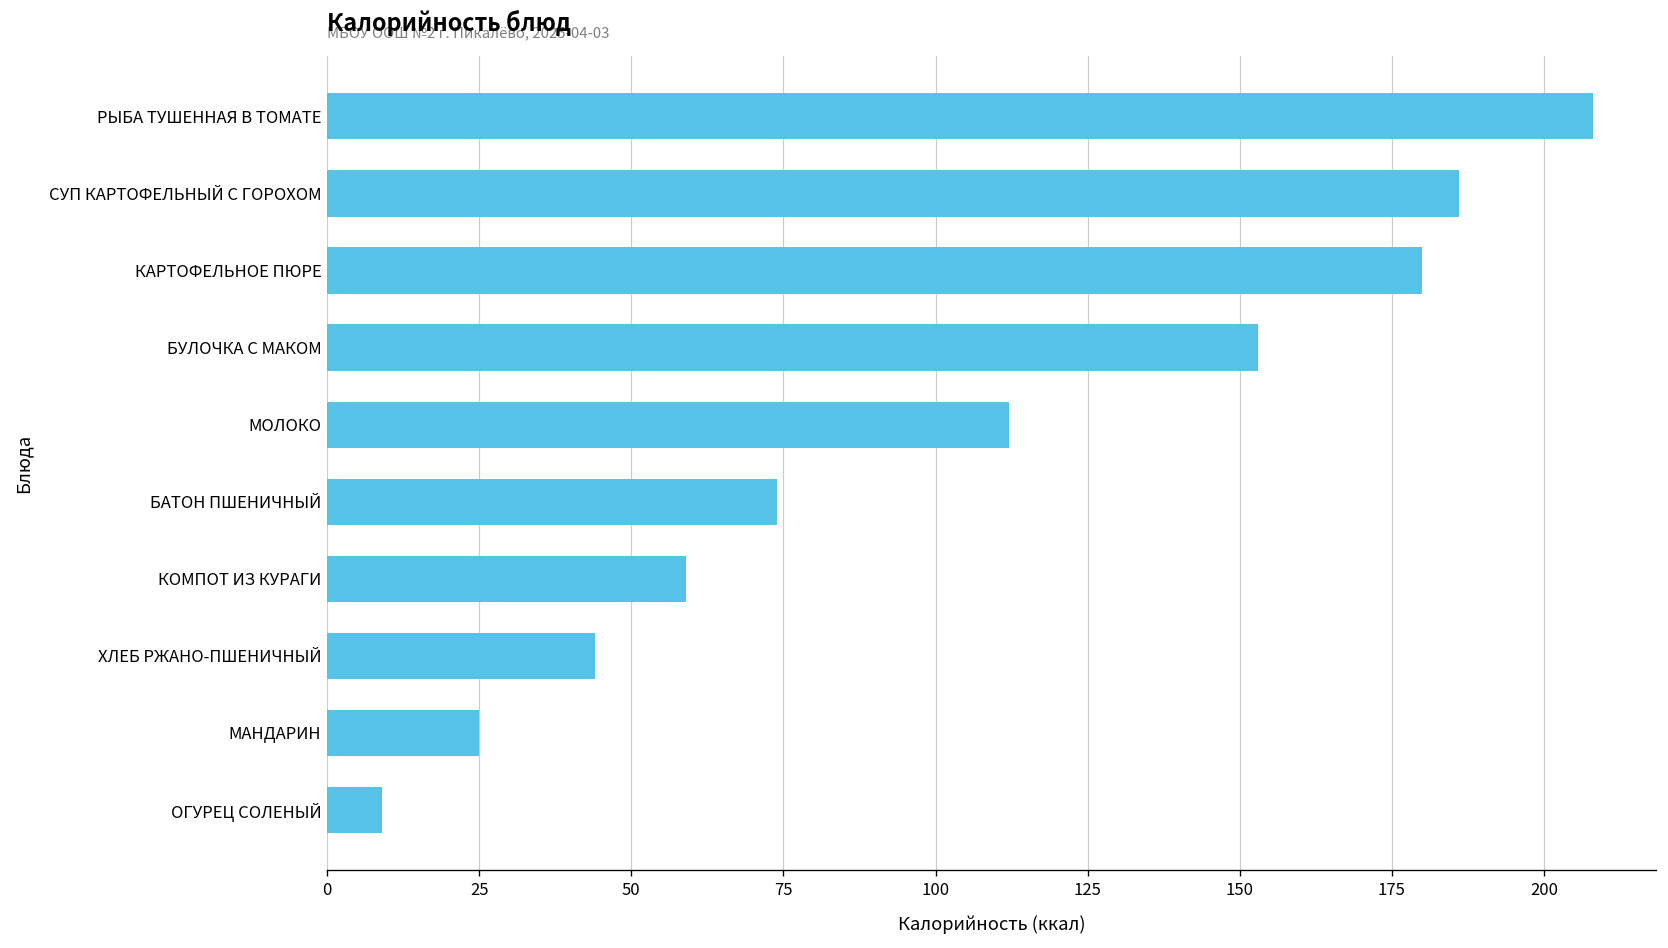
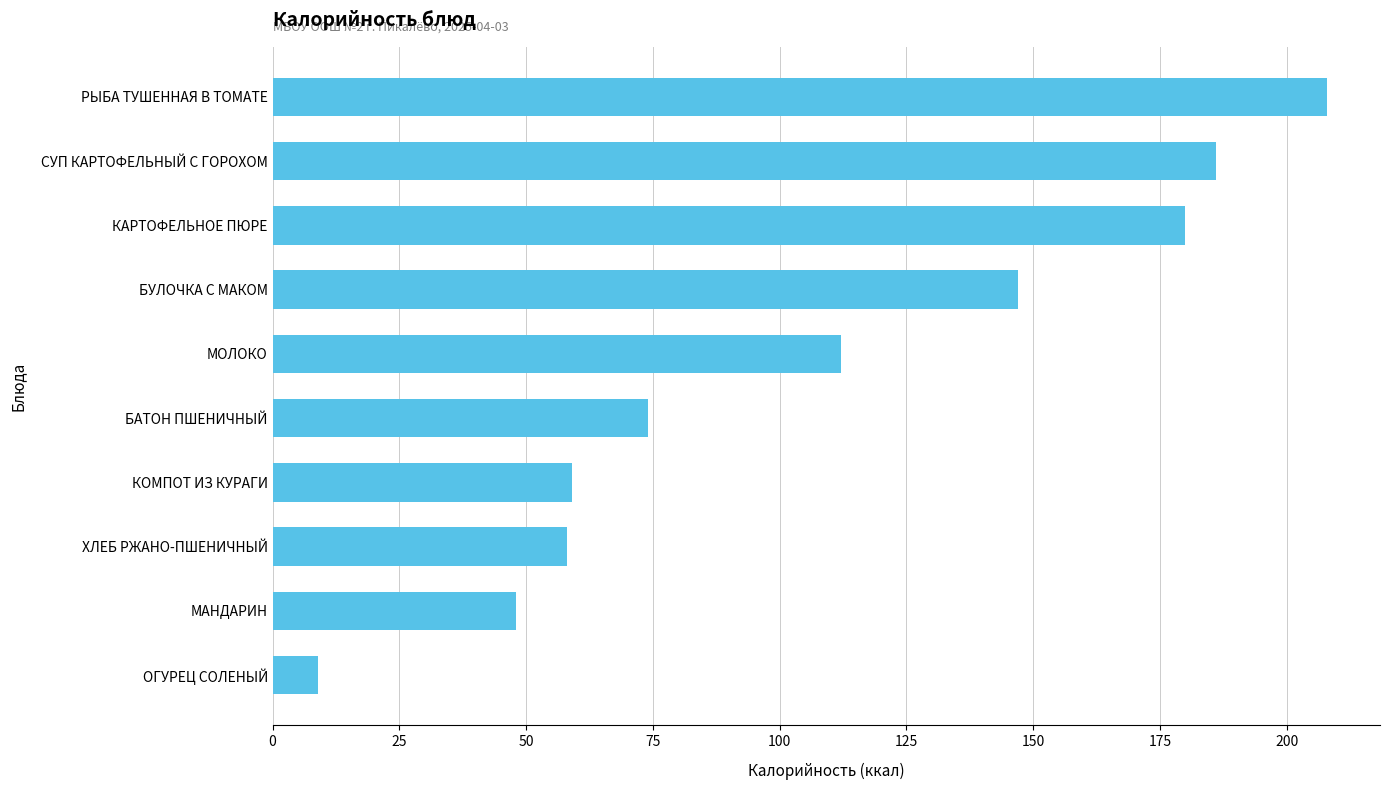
БУЛОЧКА С МАКОМ: 153 -> 147
ХЛЕБ РЖАНО-ПШЕНИЧНЫЙ: 44 -> 58
МАНДАРИН: 25 -> 48
